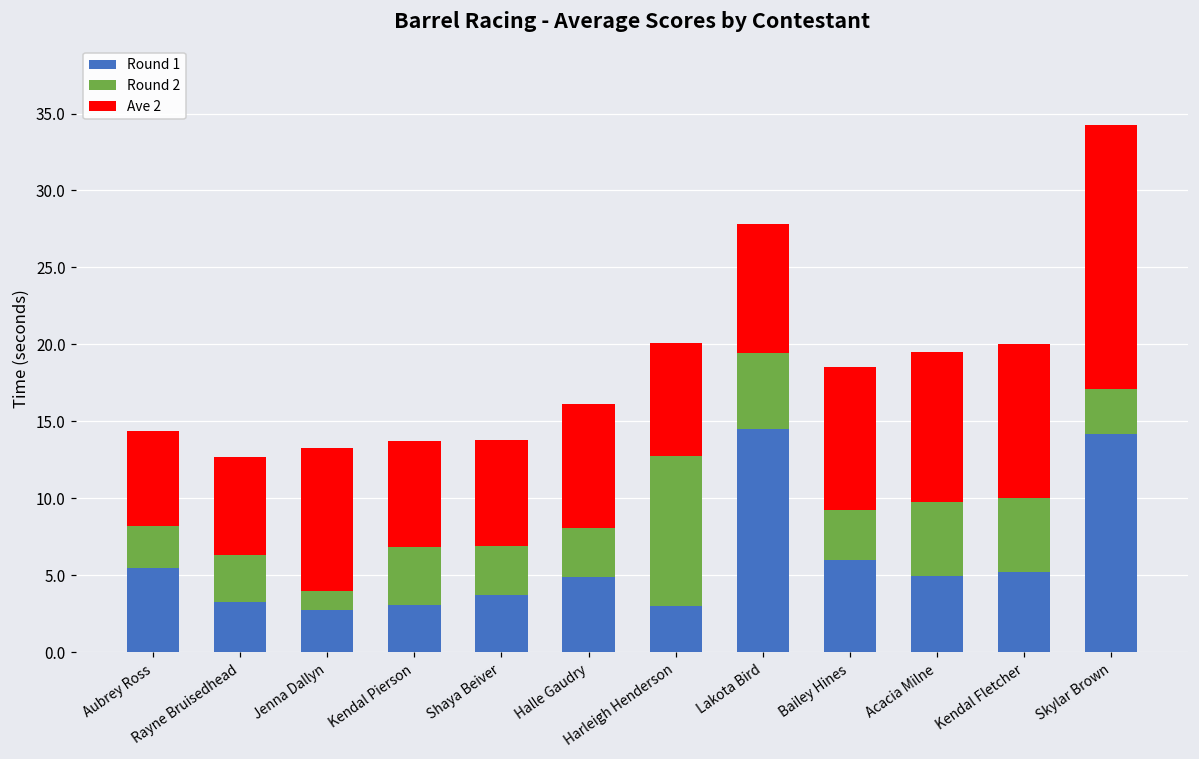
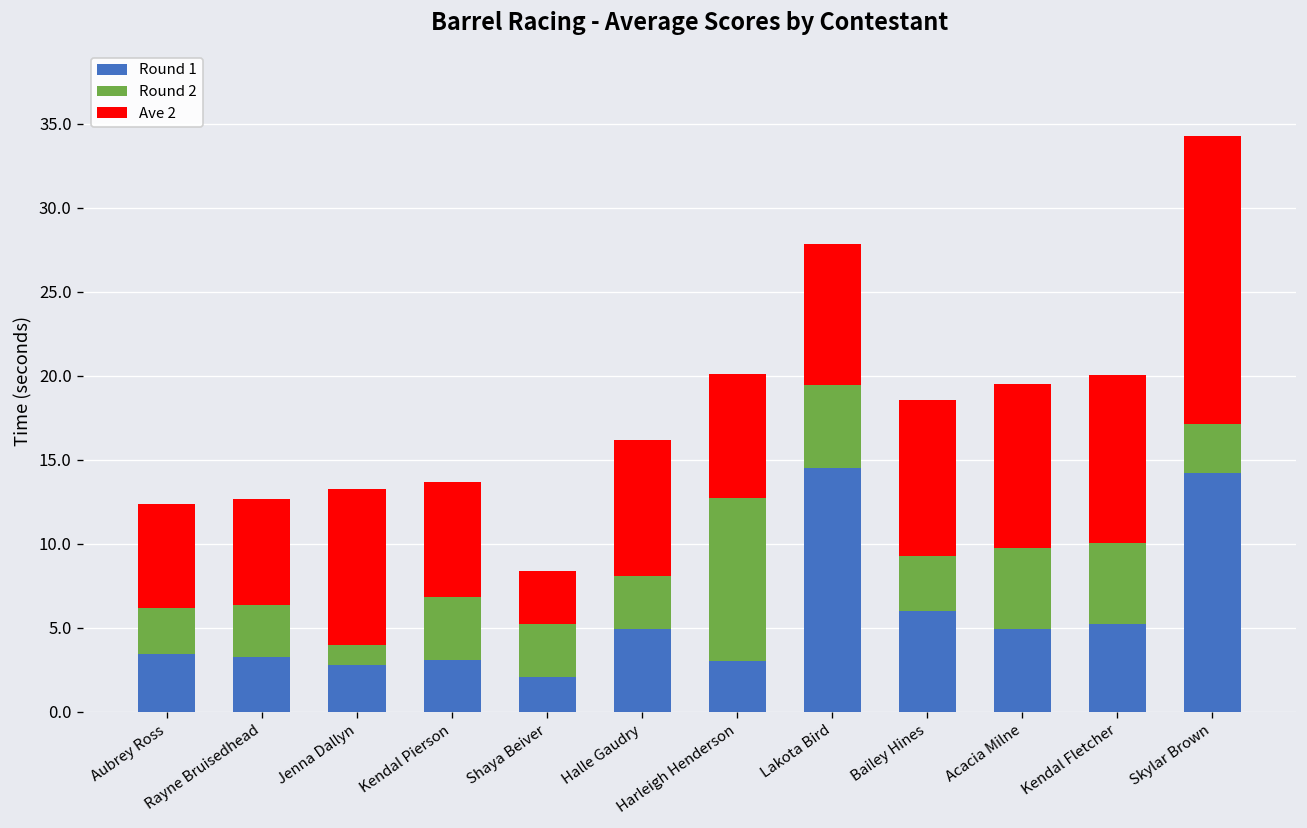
Round 1, Aubrey Ross: 5.5 -> 3.5
Round 1, Shaya Beiver: 3.8 -> 2.0
Ave 2, Shaya Beiver: 6.9 -> 3.2
